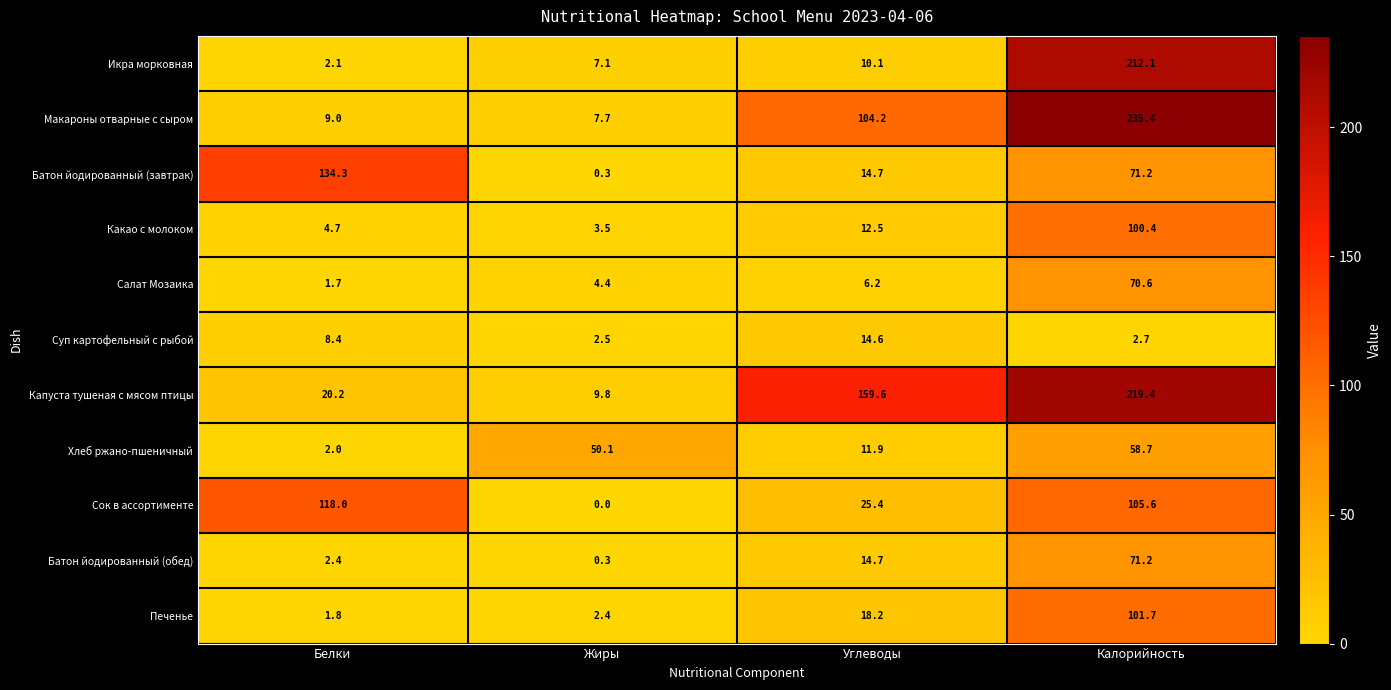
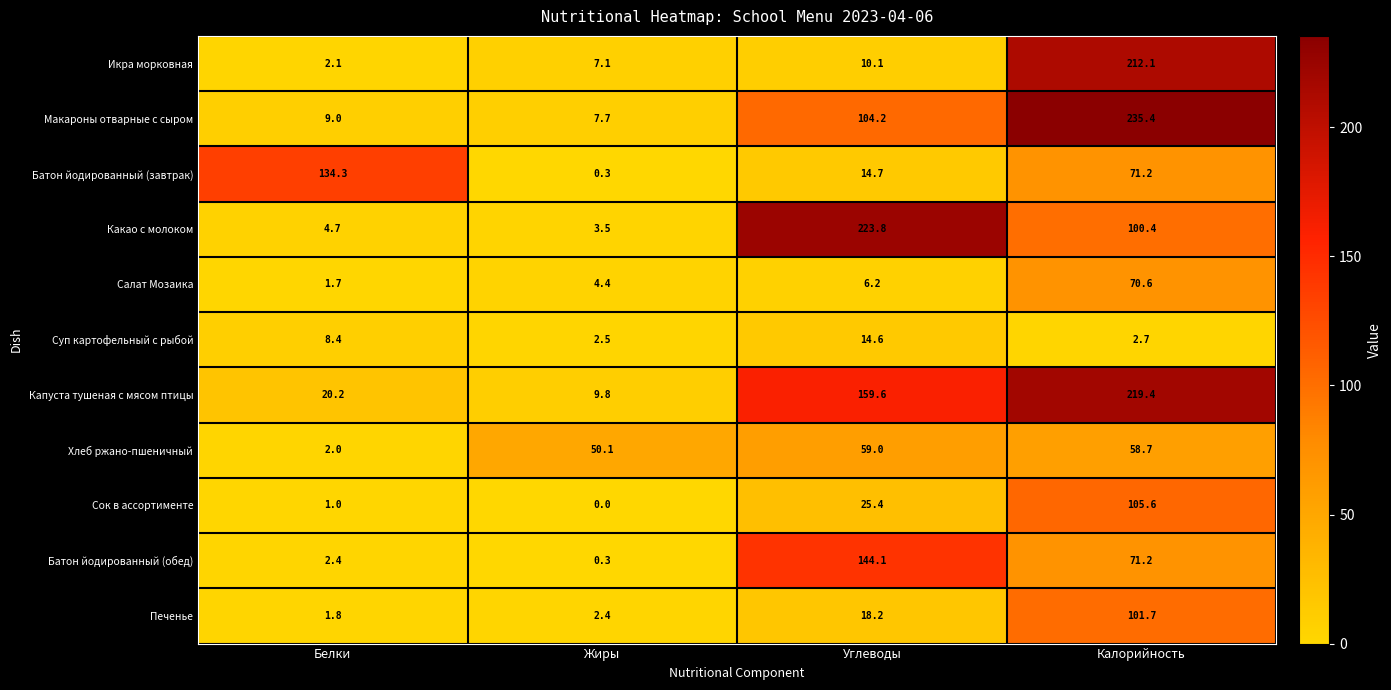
Какао с молоком, Углеводы: 12.5 -> 223.8
Хлеб ржано-пшеничный, Углеводы: 11.9 -> 59.0
Сок в ассортименте, Белки: 118.0 -> 1.0
Батон йодированный (обед), Углеводы: 14.7 -> 144.1
